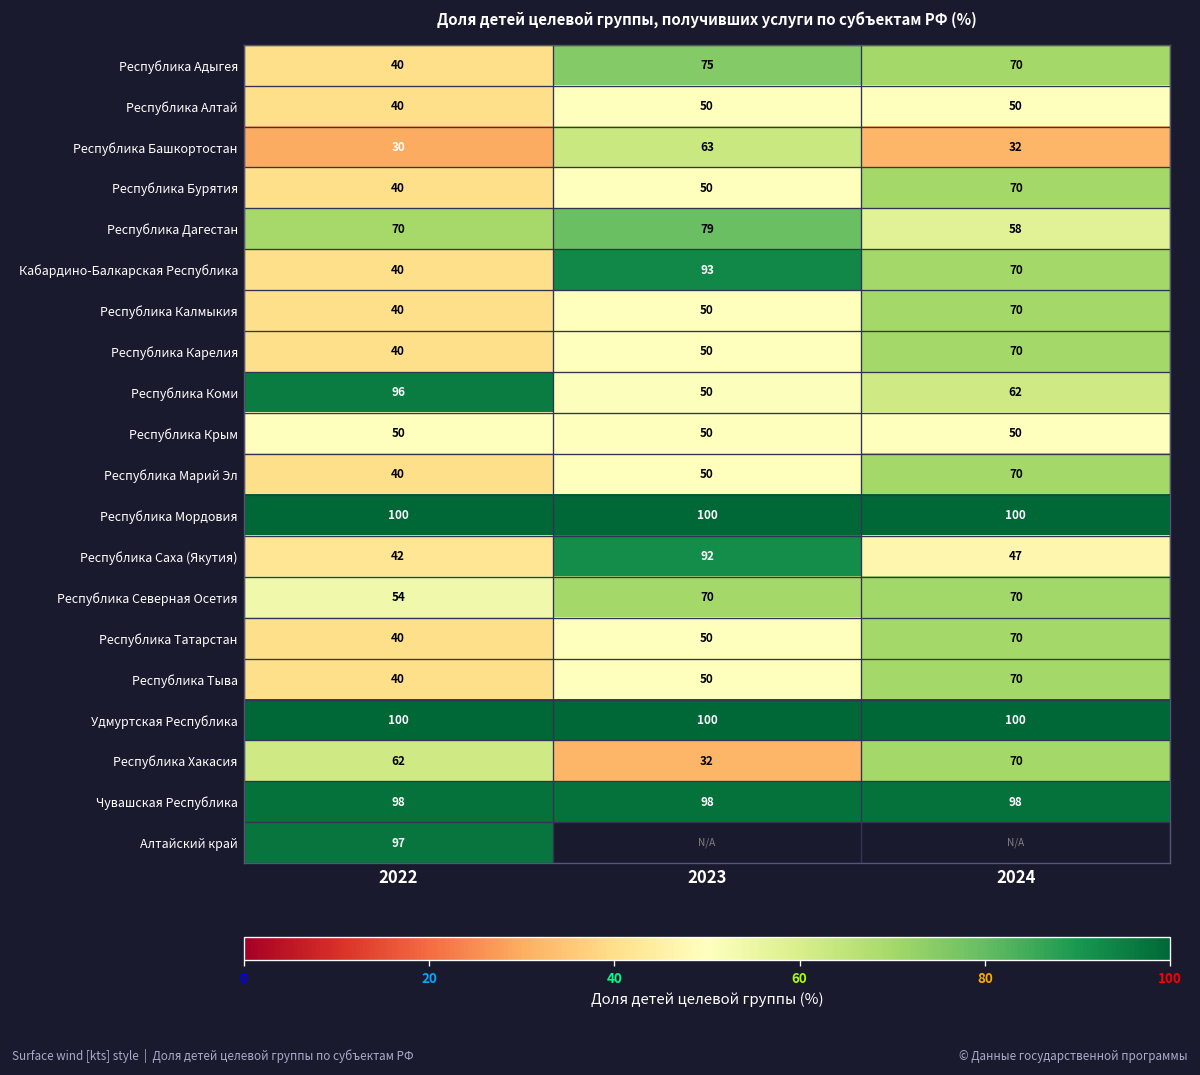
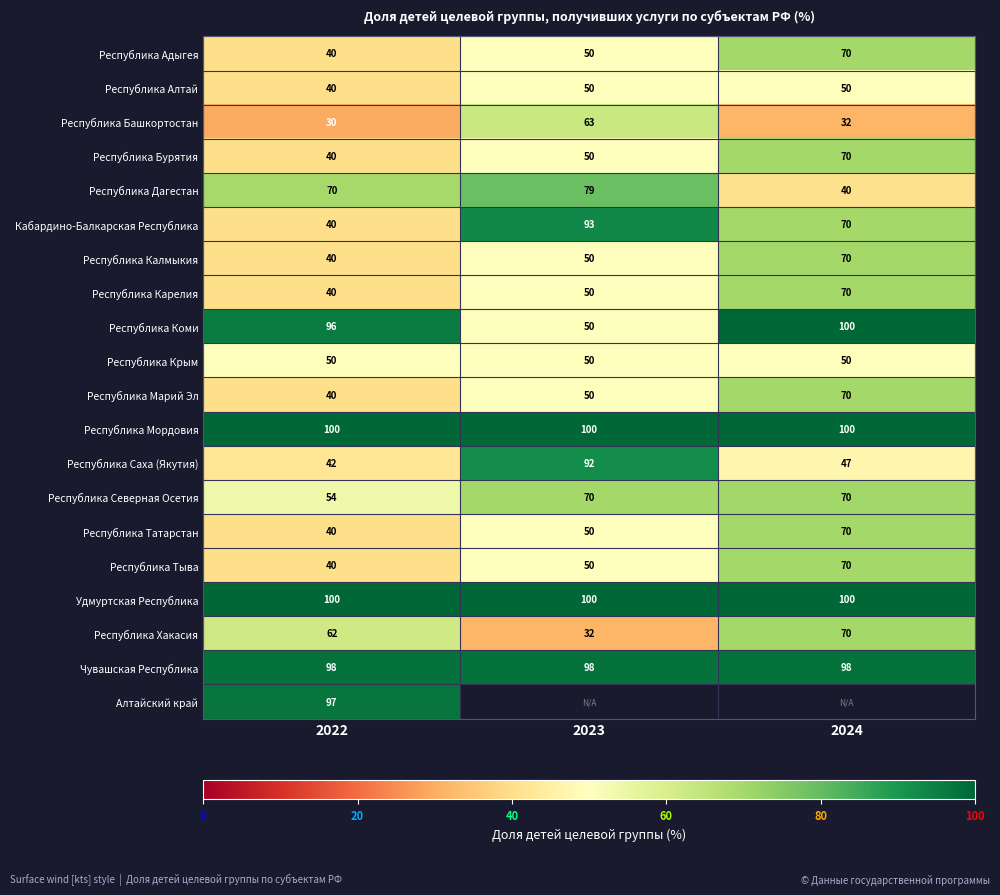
Республика Адыгея, 2023: 75 -> 50
Республика Дагестан, 2024: 58 -> 40
Республика Коми, 2024: 62 -> 100
